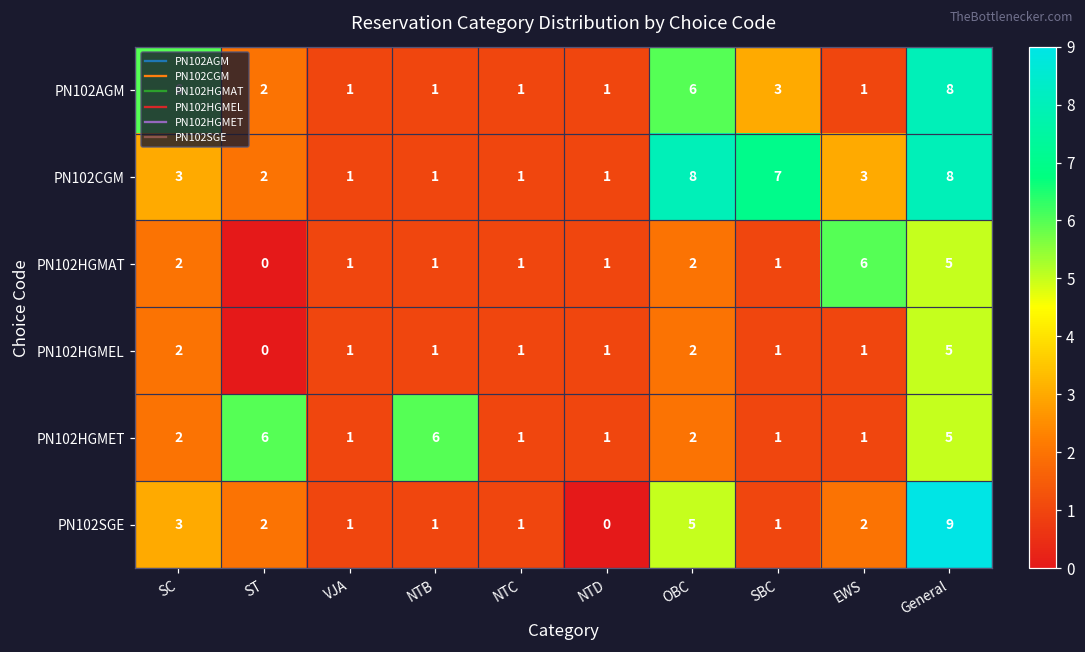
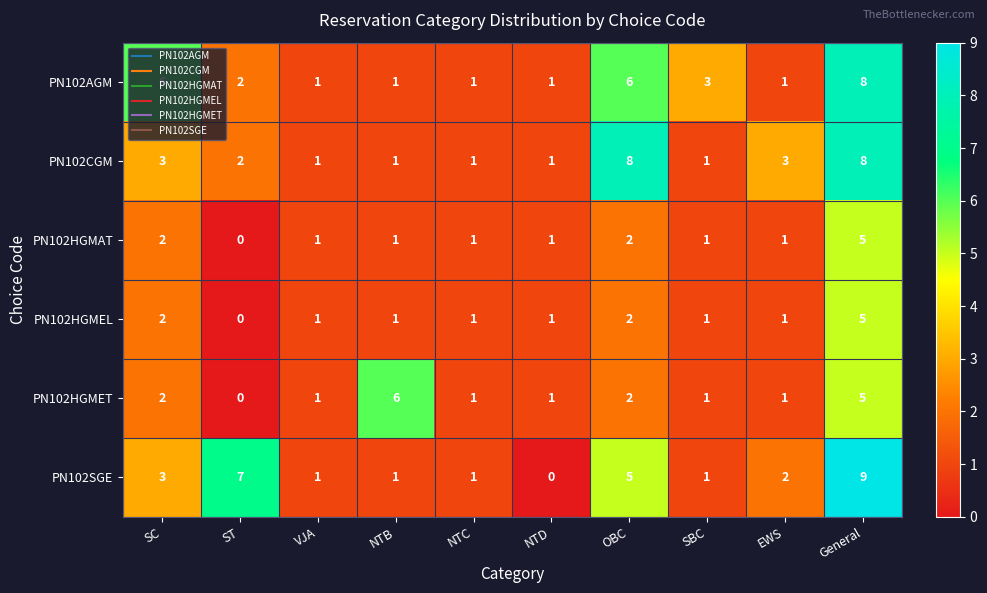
PN102CGM, SBC: 7 -> 1
PN102HGMAT, EWS: 6 -> 1
PN102HGMET, ST: 6 -> 0
PN102SGE, ST: 2 -> 7
